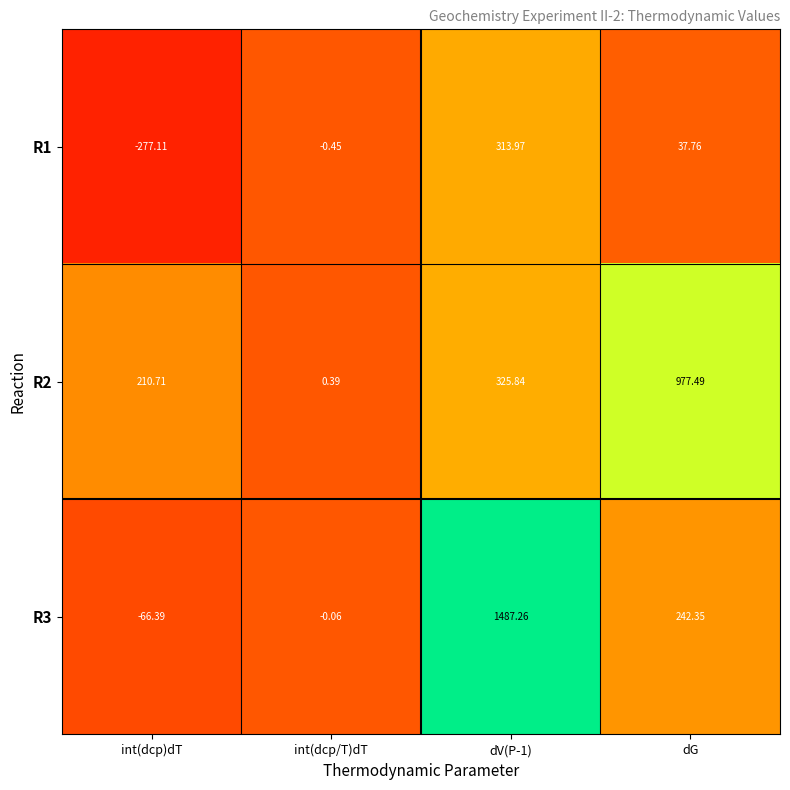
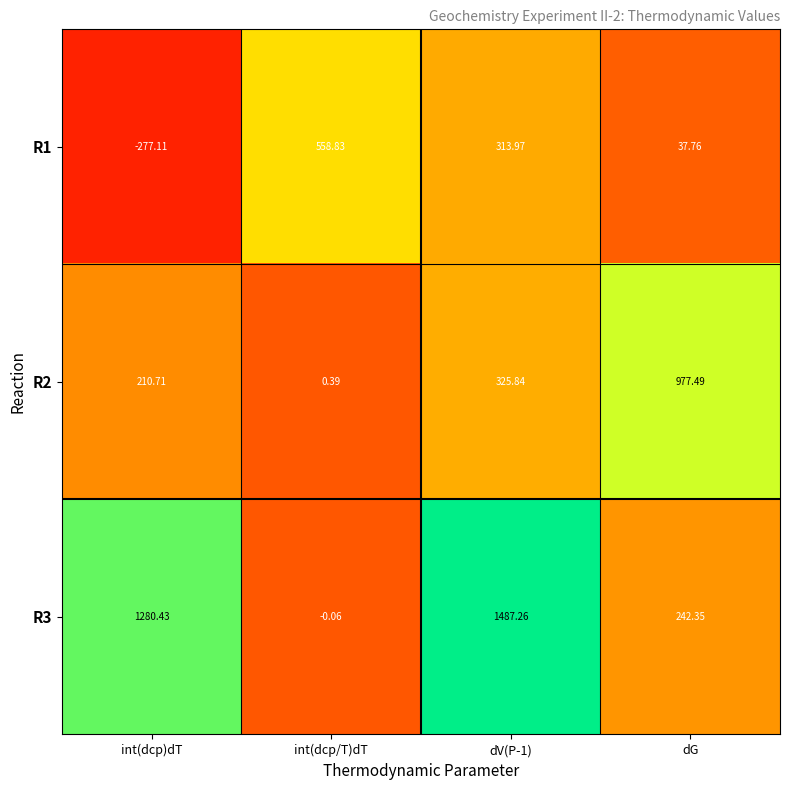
R1, int(dcp/T)dT: -0.45 -> 558.83
R3, int(dcp)dT: -66.39 -> 1280.43
